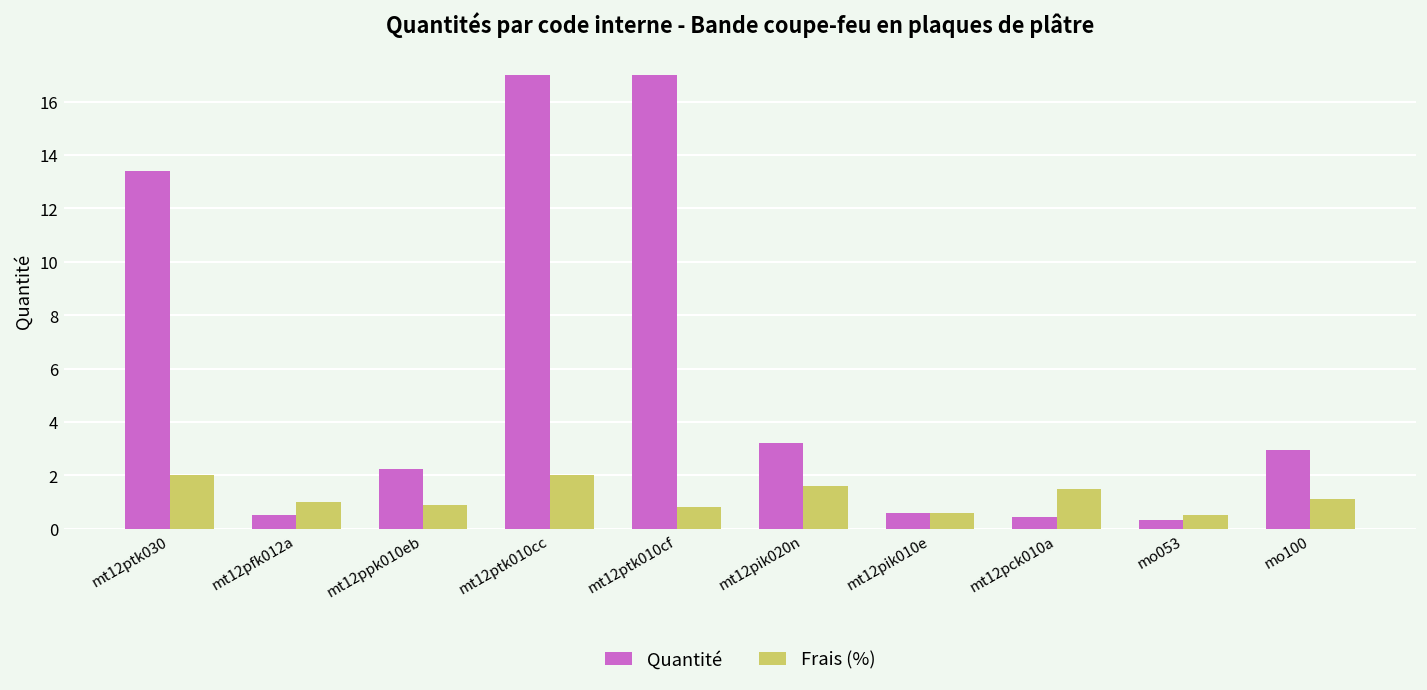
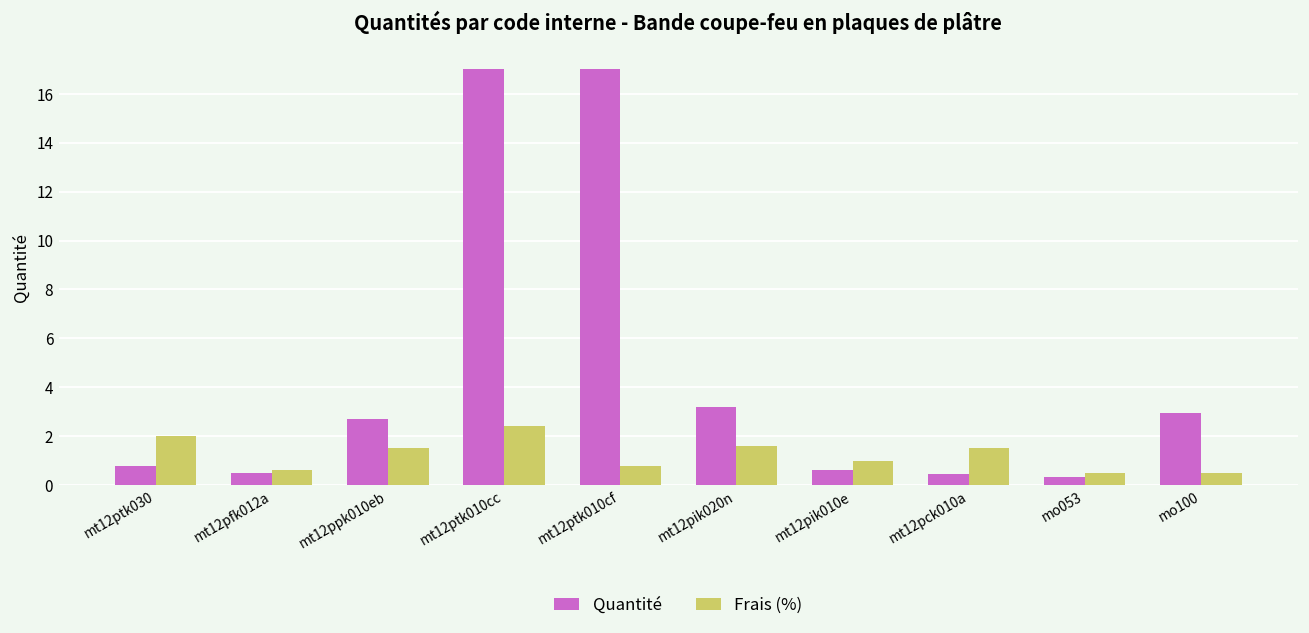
Quantité, mt12ptk030: 13.4 -> 0.8
Frais (%), mt12pfk012a: 1.0 -> 0.6
Quantité, mt12ppk010eb: 2.2 -> 2.7
Frais (%), mt12ppk010eb: 0.9 -> 1.5
Frais (%), mt12ptk010cc: 2.0 -> 2.4
Frais (%), mt12pik010e: 0.6 -> 1.0
Frais (%), mo100: 1.1 -> 0.5
